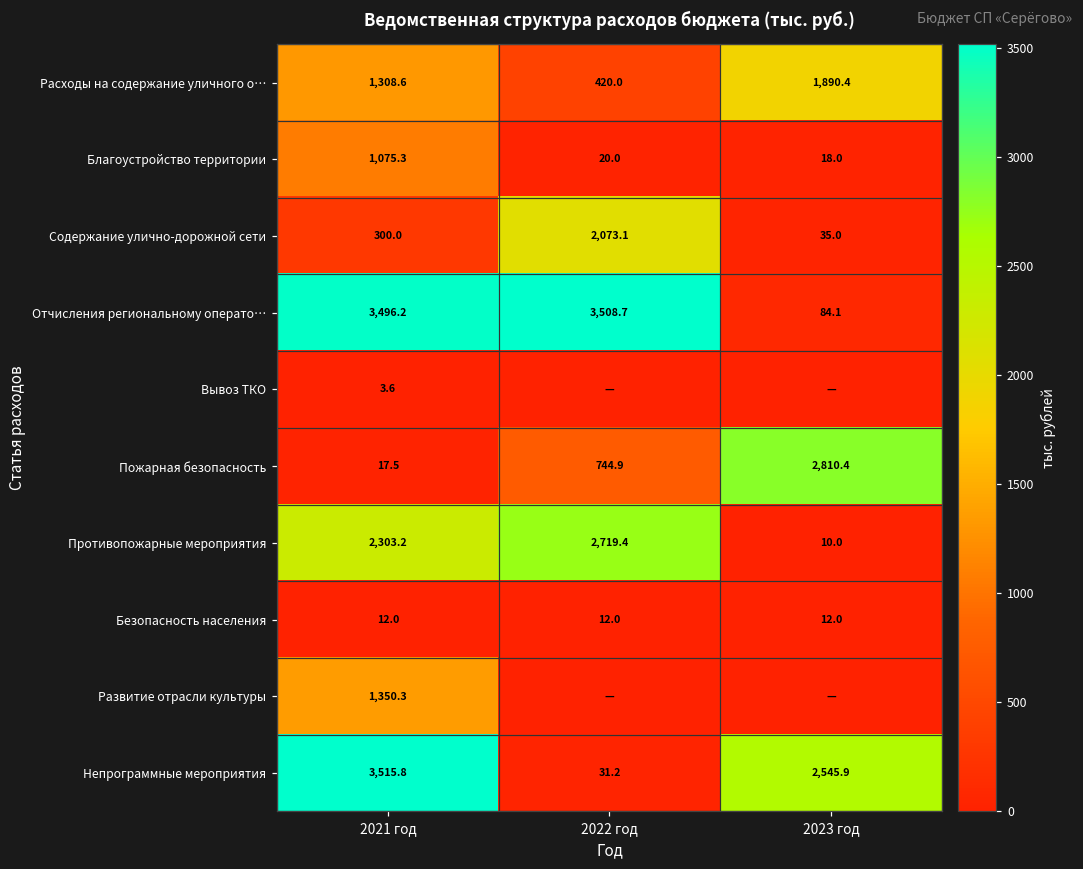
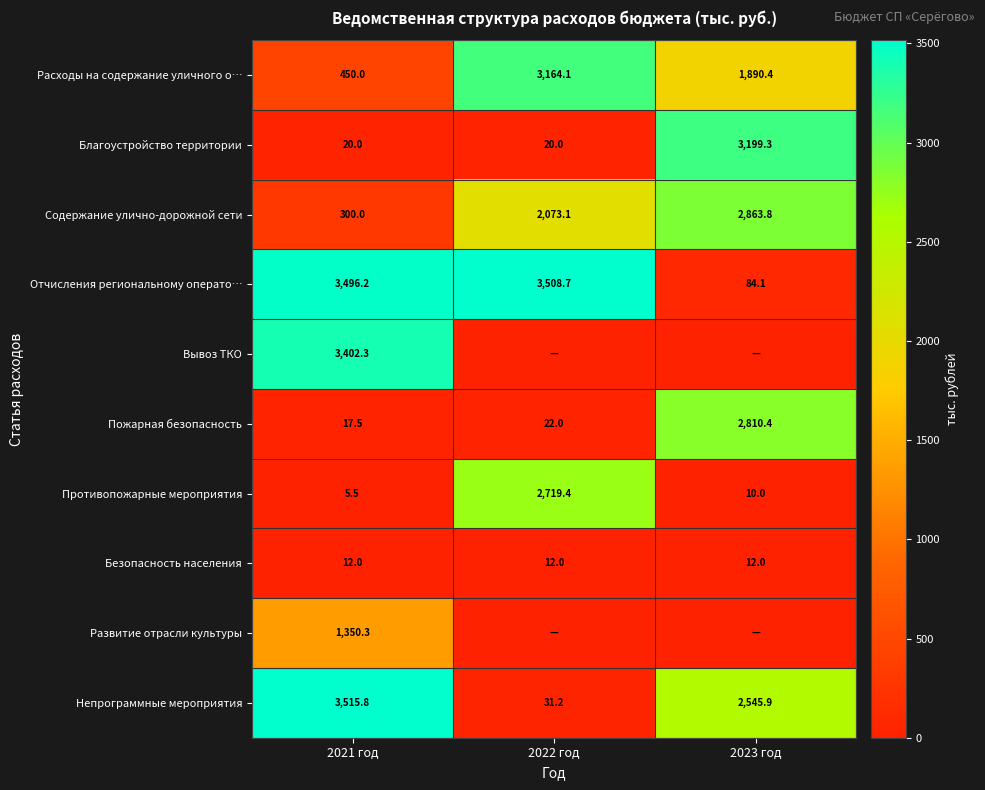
Расходы на содержание уличного о…, 2021 год: 1,308.6 -> 450.0
Расходы на содержание уличного о…, 2022 год: 420.0 -> 3,164.1
Благоустройство территории, 2021 год: 1,075.3 -> 20.0
Благоустройство территории, 2023 год: 18.0 -> 3,199.3
Содержание улично-дорожной сети, 2023 год: 35.0 -> 2,863.8
Вывоз ТКО, 2021 год: 3.6 -> 3,402.3
Пожарная безопасность, 2022 год: 744.9 -> 22.0
Противопожарные мероприятия, 2021 год: 2,303.2 -> 5.5
